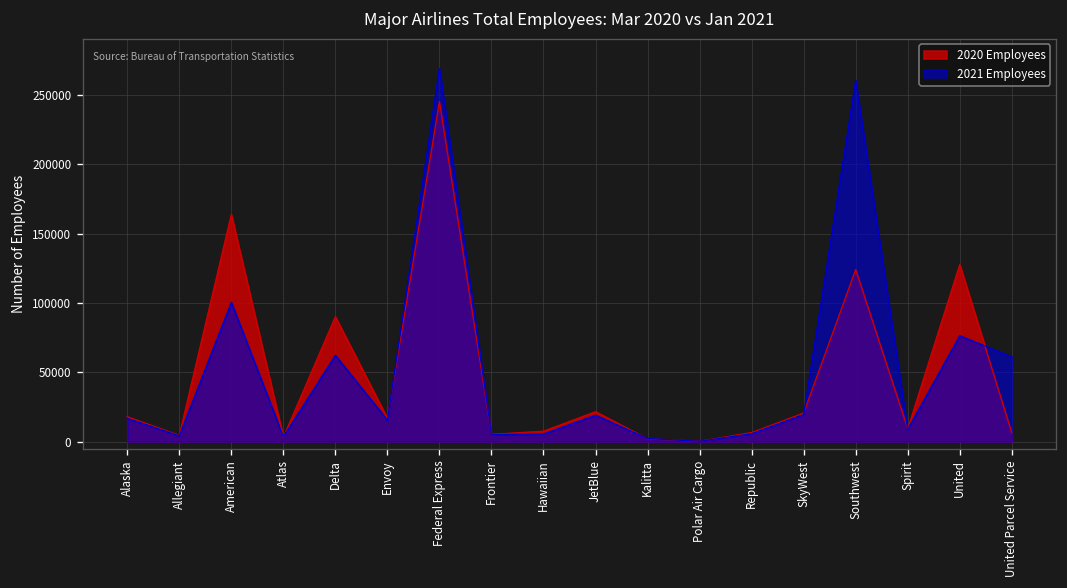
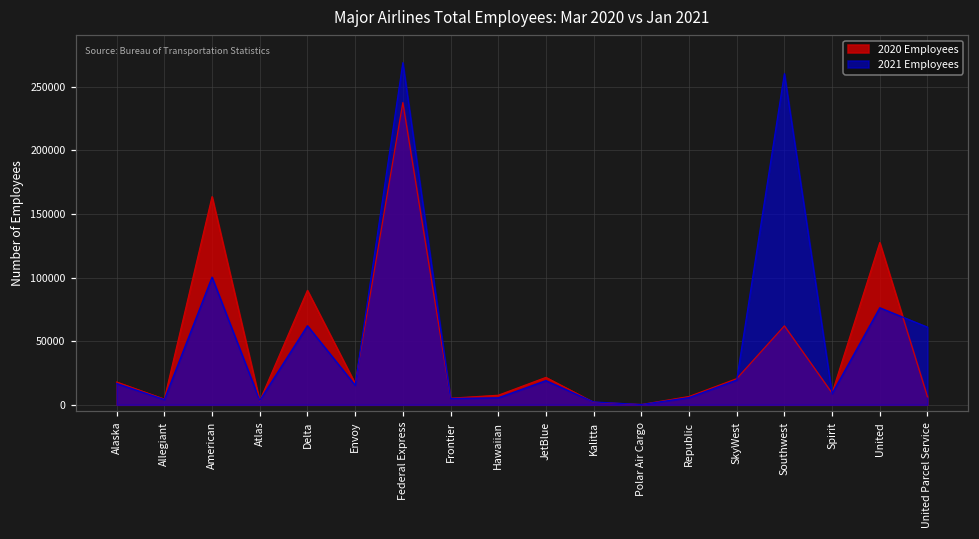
2020 Employees, Federal Express: 245000 -> 238000
2020 Employees, Southwest: 124000 -> 62000
